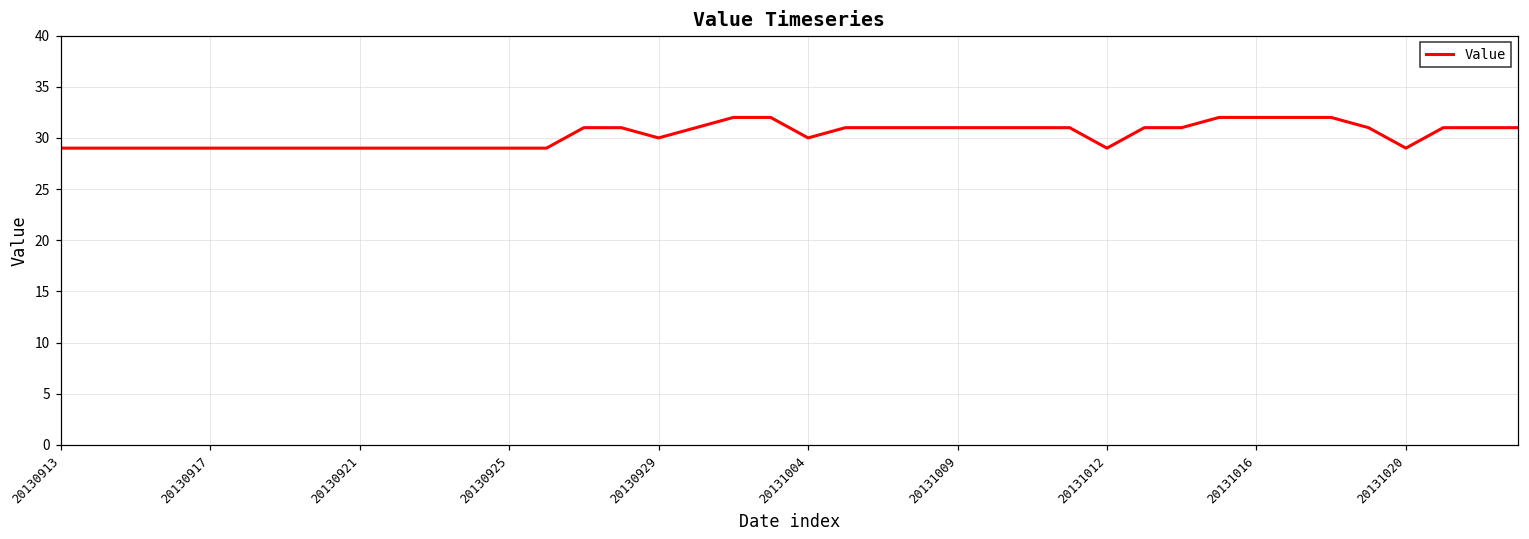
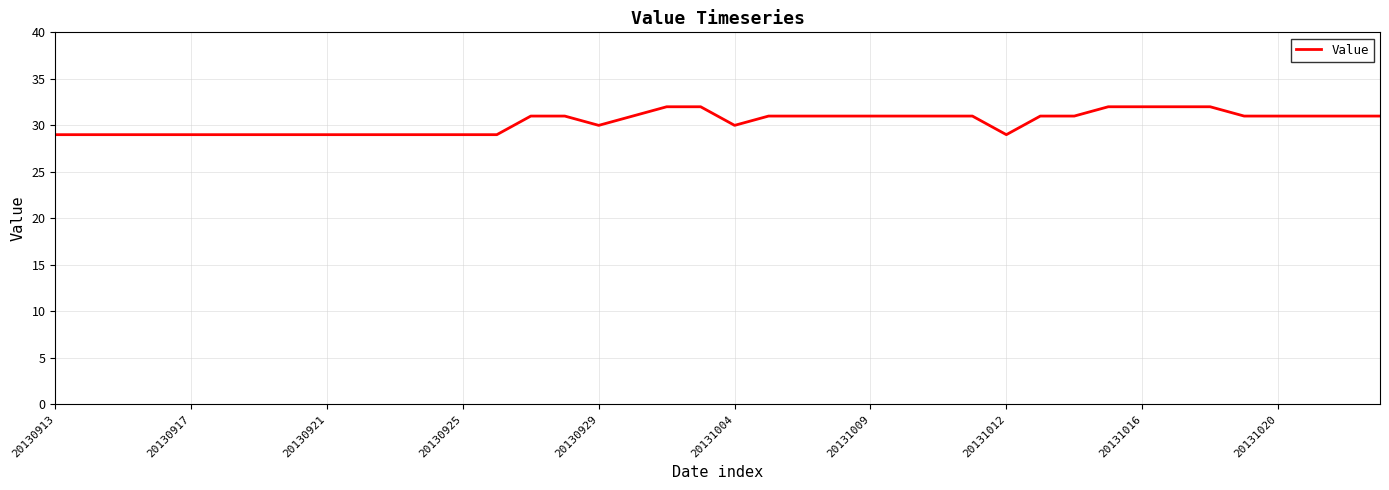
20131020: 29 -> 31
